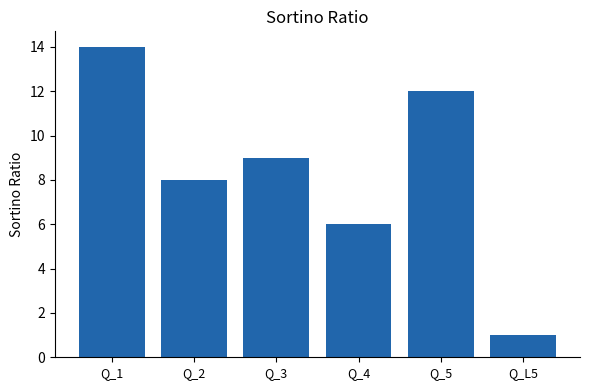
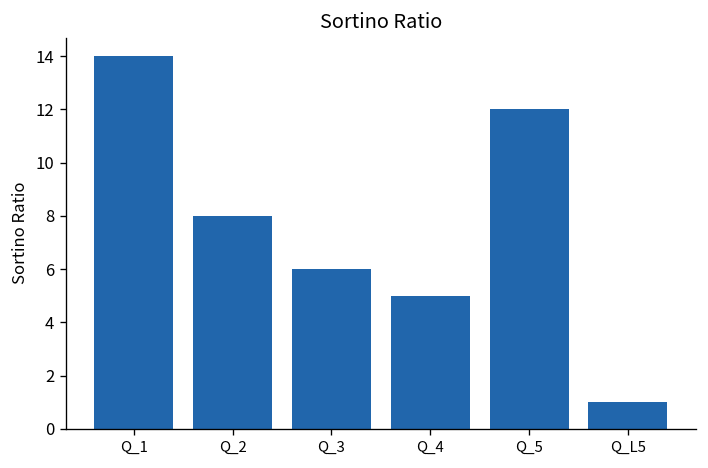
Q_3: 9 -> 6
Q_4: 6 -> 5
